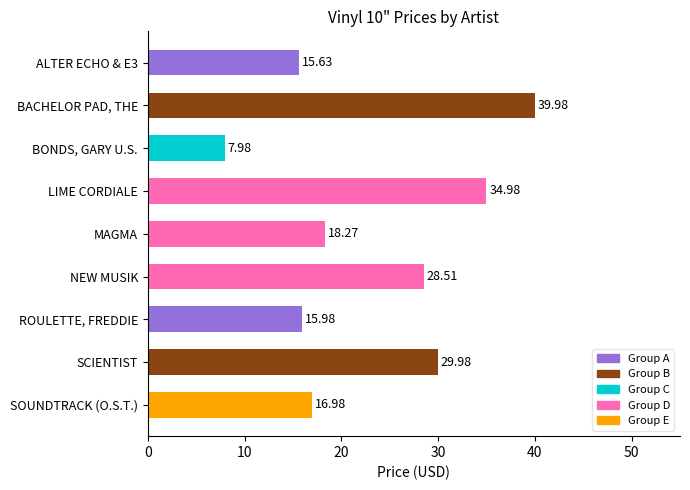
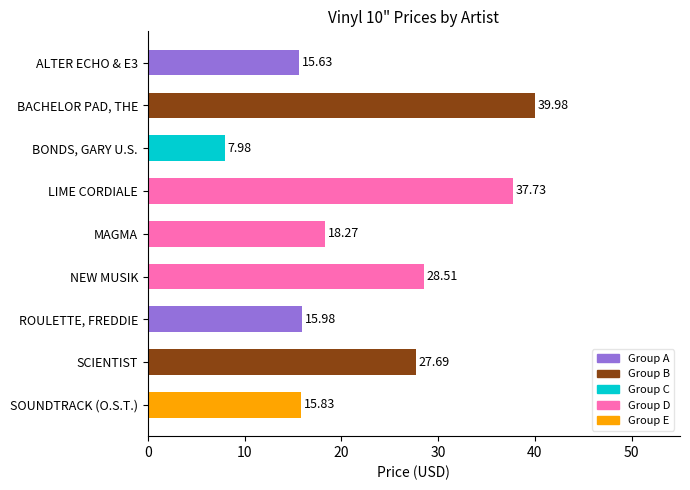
LIME CORDIALE: 34.98 -> 37.73
SCIENTIST: 29.98 -> 27.69
SOUNDTRACK (O.S.T.): 16.98 -> 15.83
